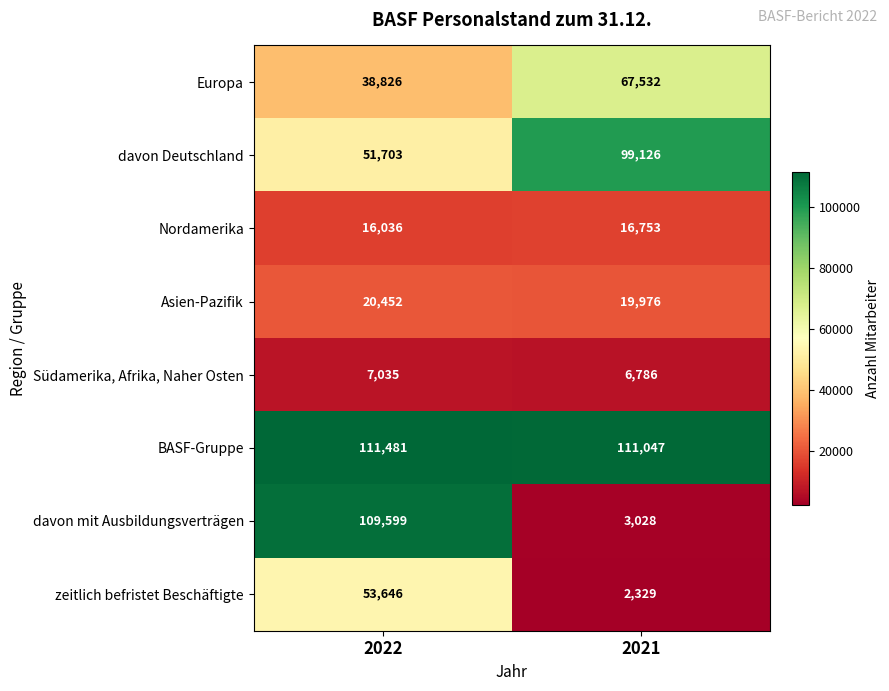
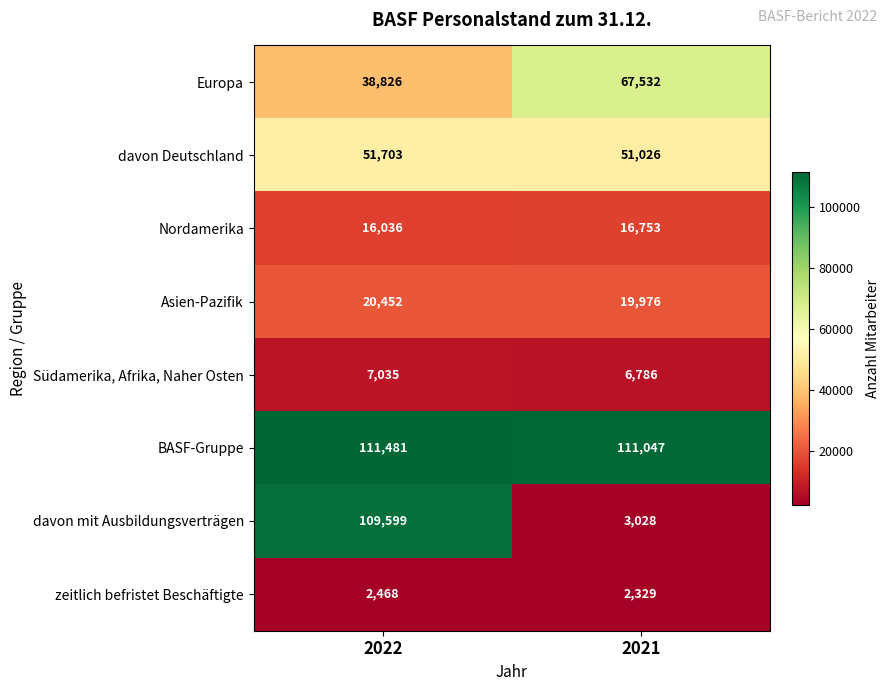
davon Deutschland, 2021: 99,126 -> 51,026
zeitlich befristet Beschäftigte, 2022: 53,646 -> 2,468
